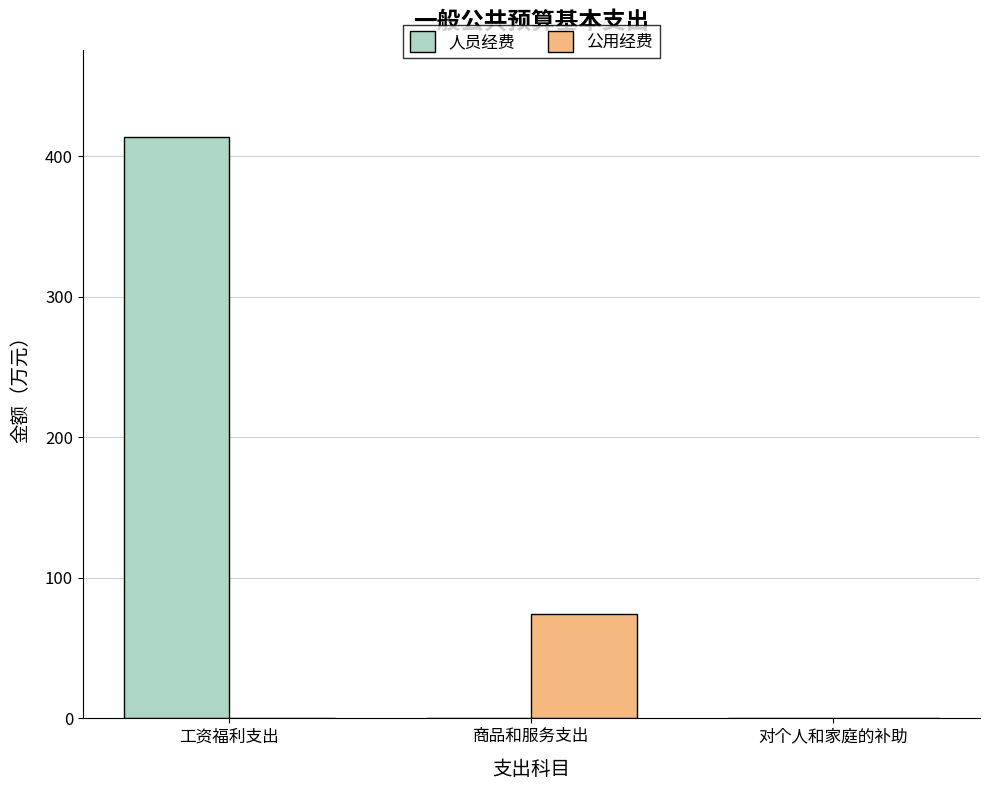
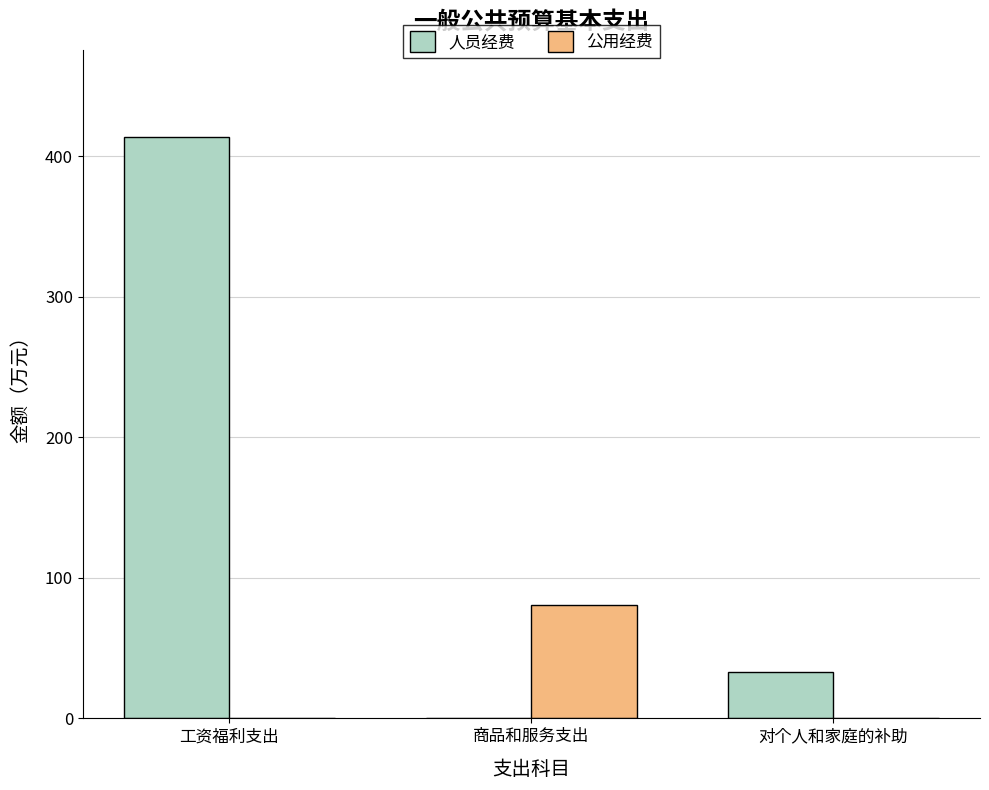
公用经费, 商品和服务支出: 74 -> 81
人员经费, 对个人和家庭的补助: 0 -> 33
